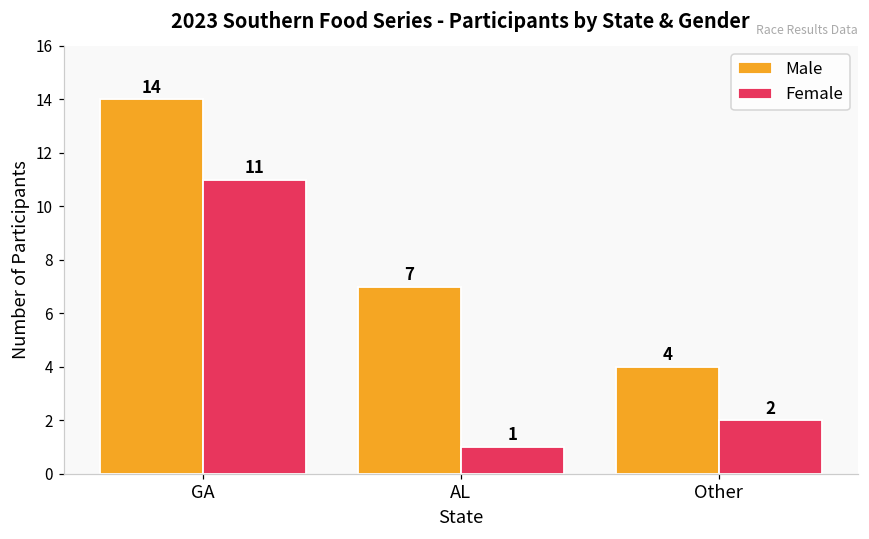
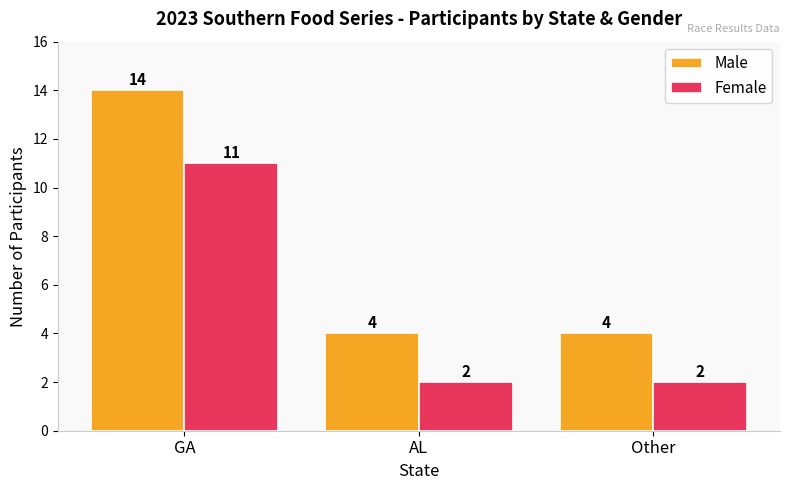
Male, AL: 7 -> 4
Female, AL: 1 -> 2
